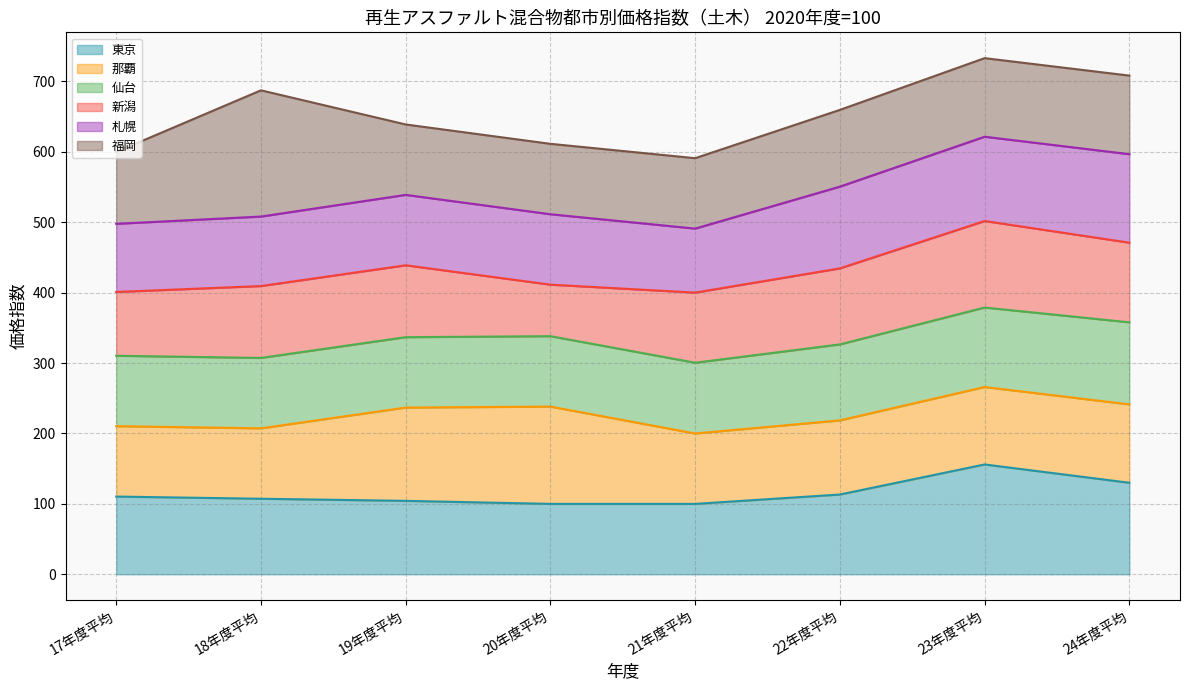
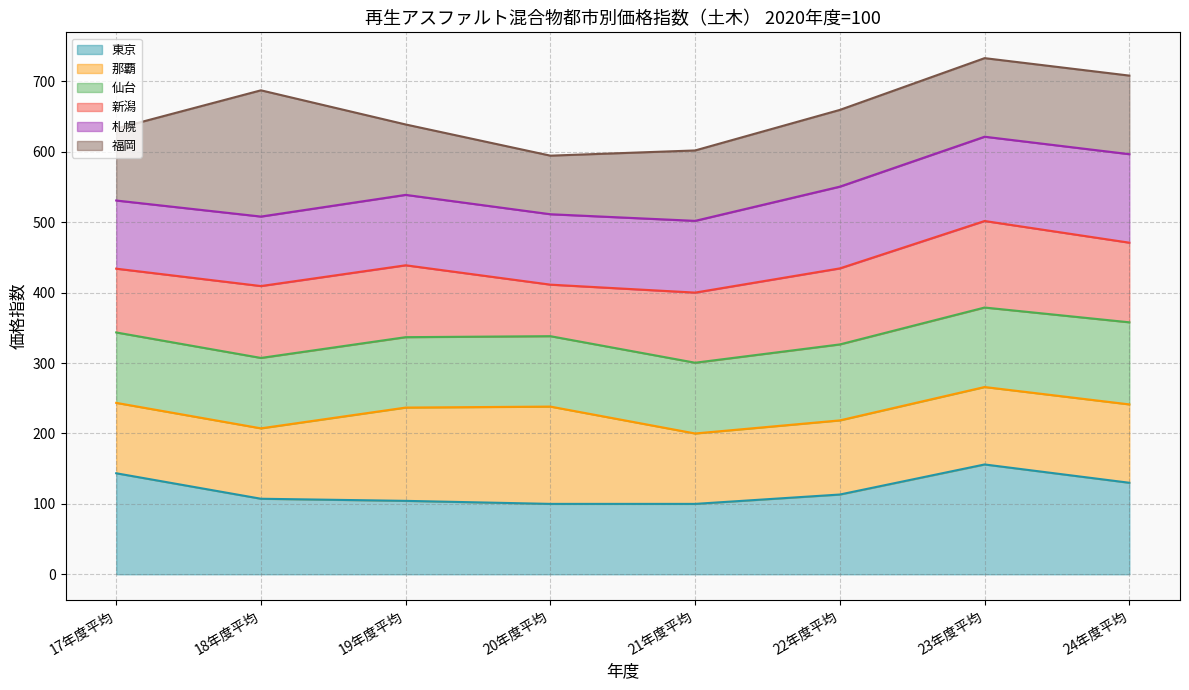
東京, 17年度平均: 110 -> 140
福岡, 20年度平均: 100 -> 80
札幌, 21年度平均: 90 -> 100
